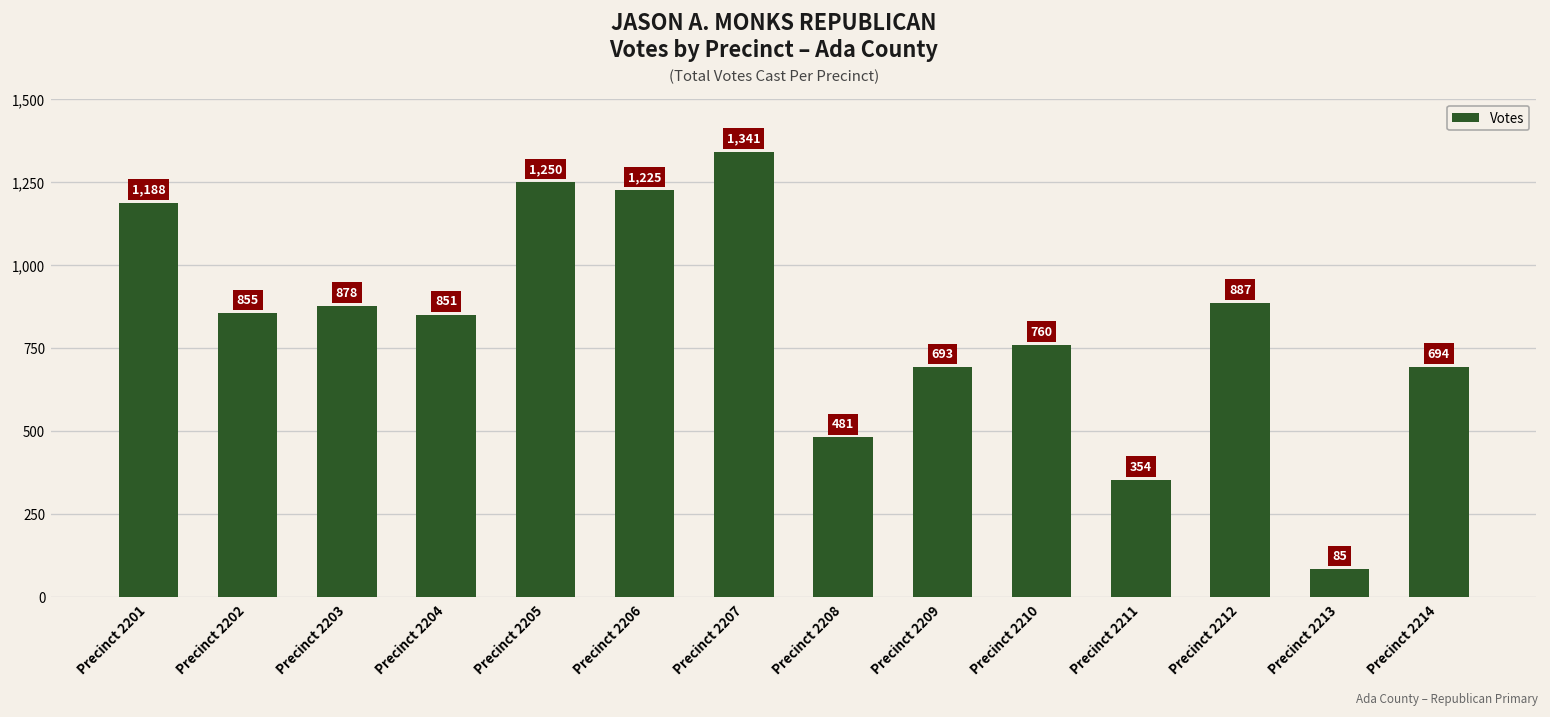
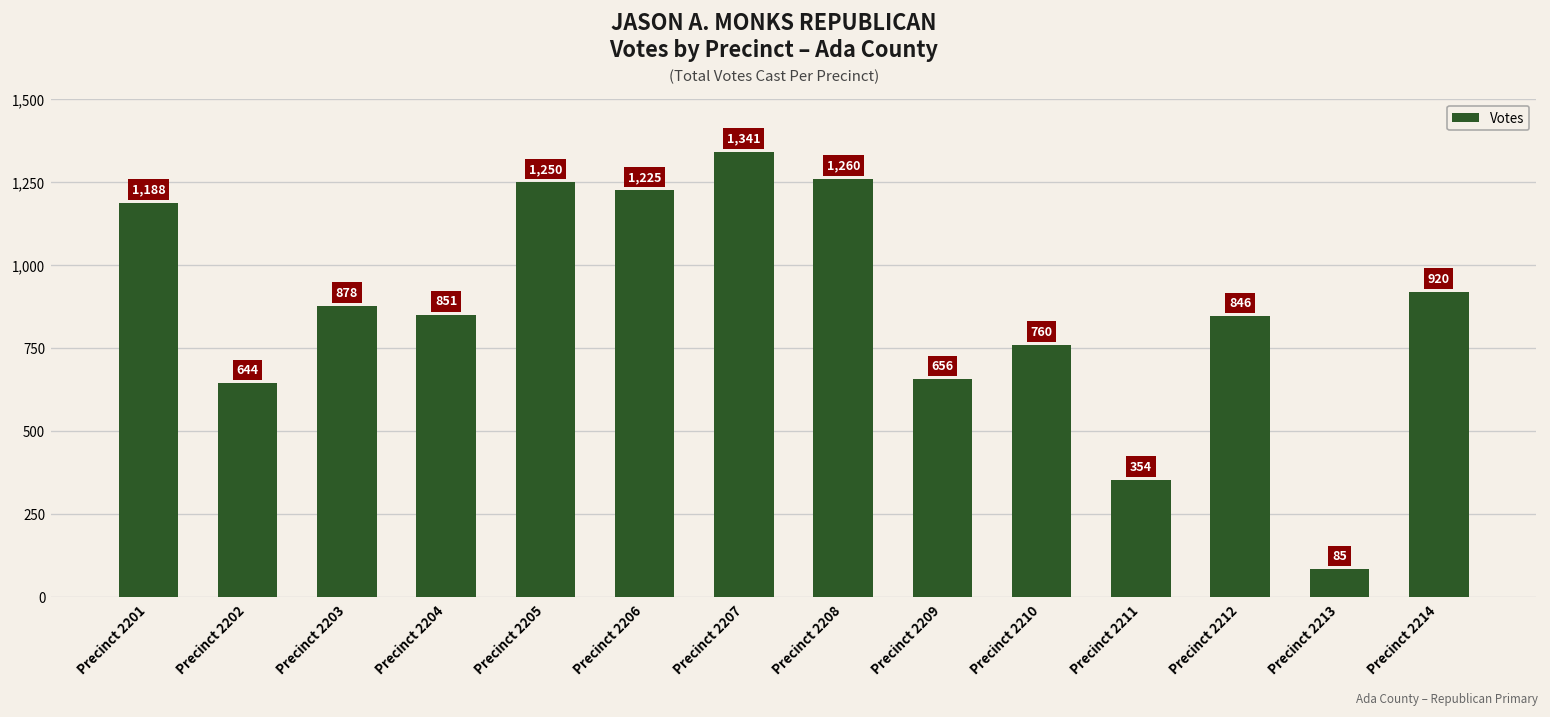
Precinct 2202: 855 -> 644
Precinct 2208: 481 -> 1,260
Precinct 2209: 693 -> 656
Precinct 2212: 887 -> 846
Precinct 2214: 694 -> 920
